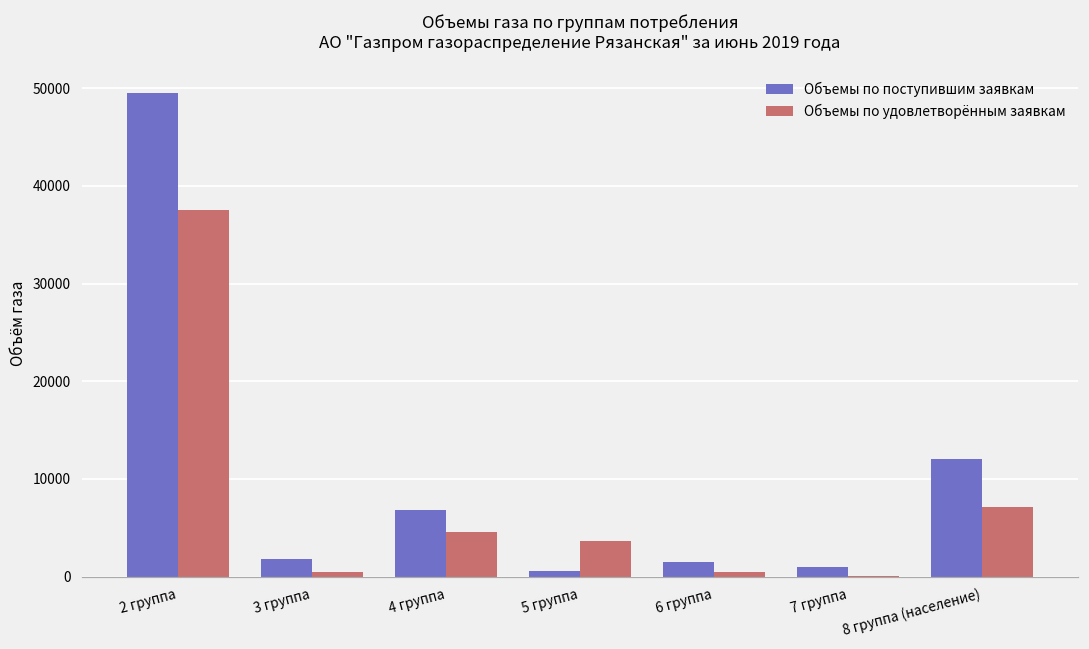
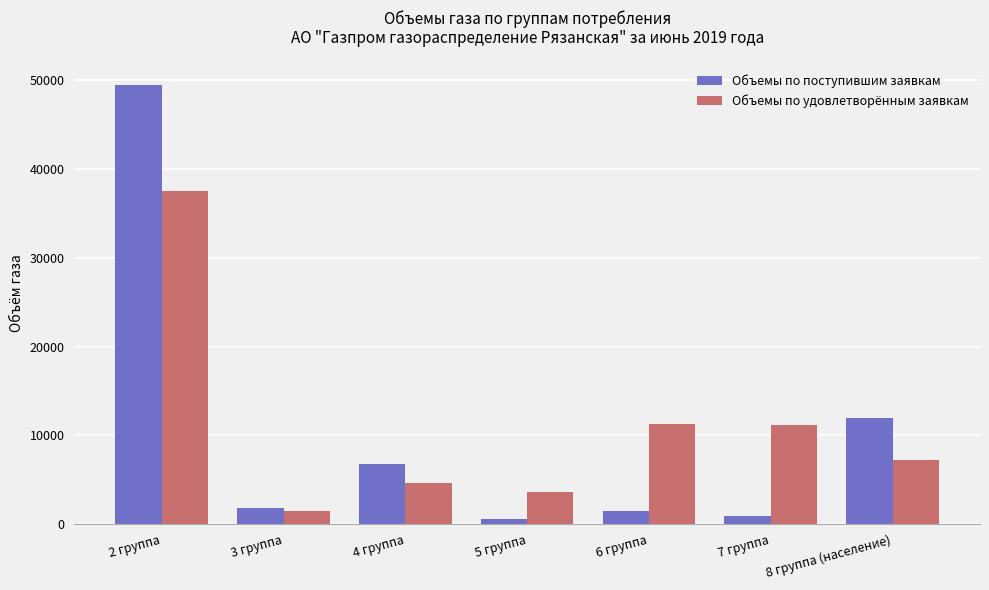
Объемы по удовлетворённым заявкам, 3 группа: 0 -> 1000
Объемы по удовлетворённым заявкам, 6 группа: 0 -> 11000
Объемы по удовлетворённым заявкам, 7 группа: 0 -> 11000
